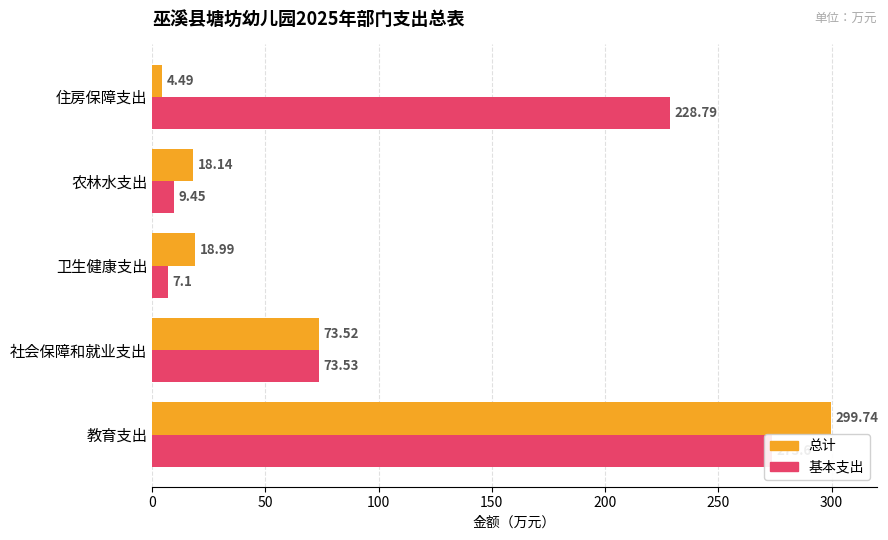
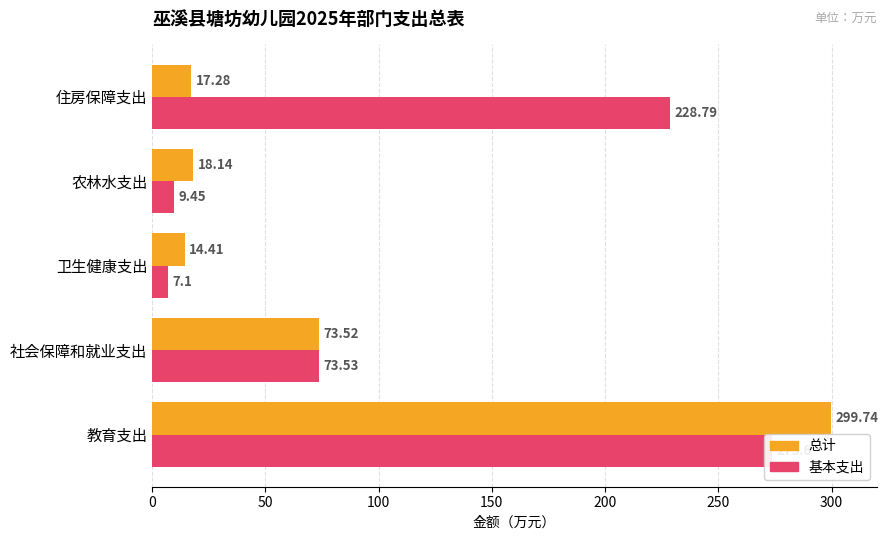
总计, 住房保障支出: 4.49 -> 17.28
总计, 卫生健康支出: 18.99 -> 14.41
